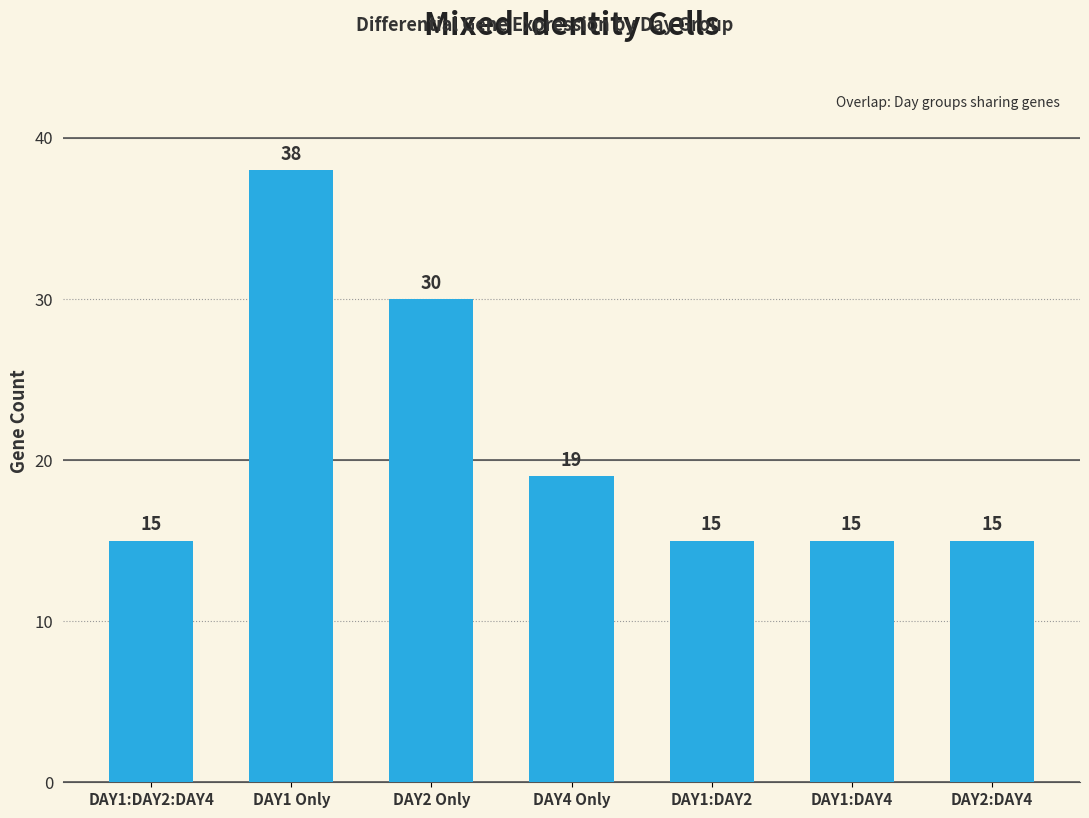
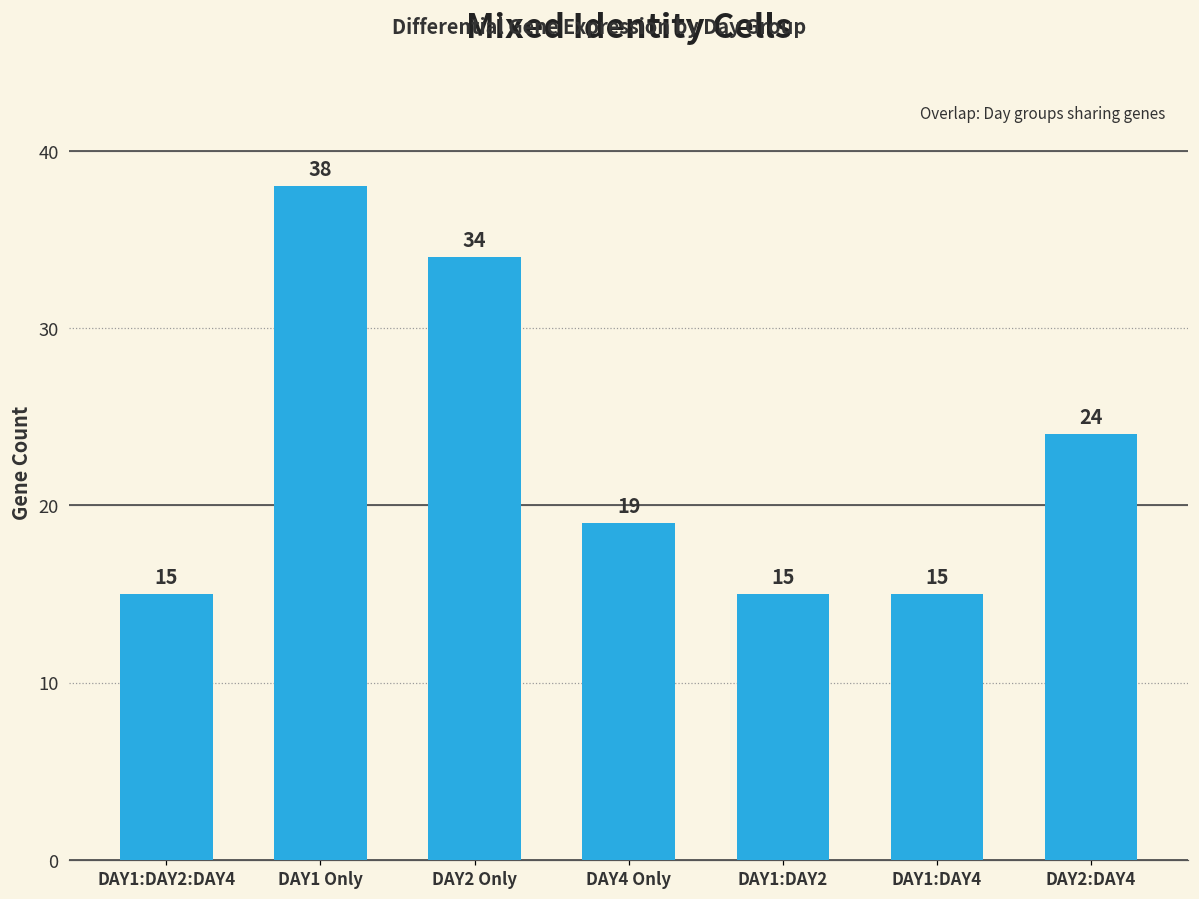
DAY2 Only: 30 -> 34
DAY2:DAY4: 15 -> 24
